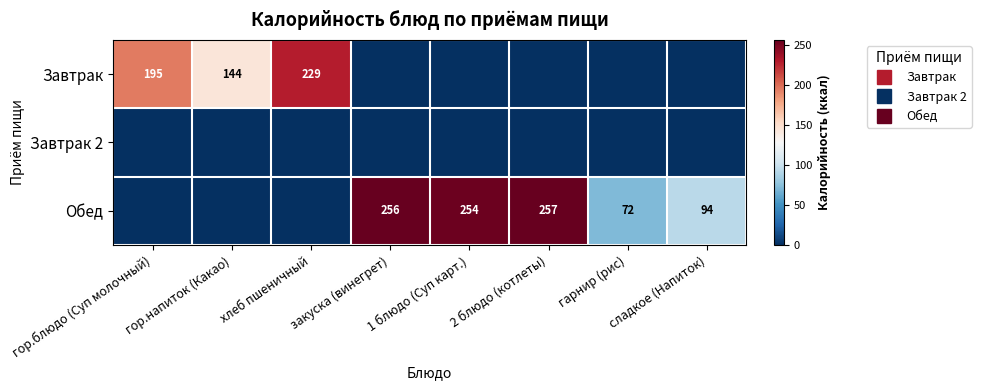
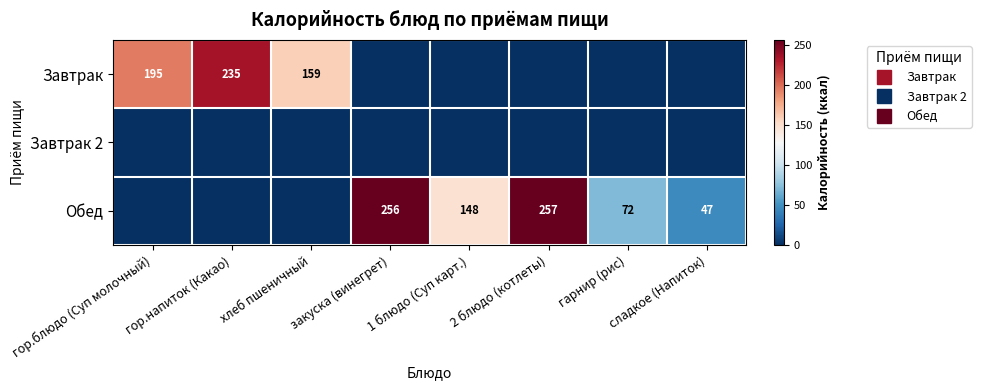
Завтрак, гор.напиток (Какао): 144 -> 235
Завтрак, хлеб пшеничный: 229 -> 159
Обед, 1 блюдо (Суп карт.): 254 -> 148
Обед, сладкое (Напиток): 94 -> 47
